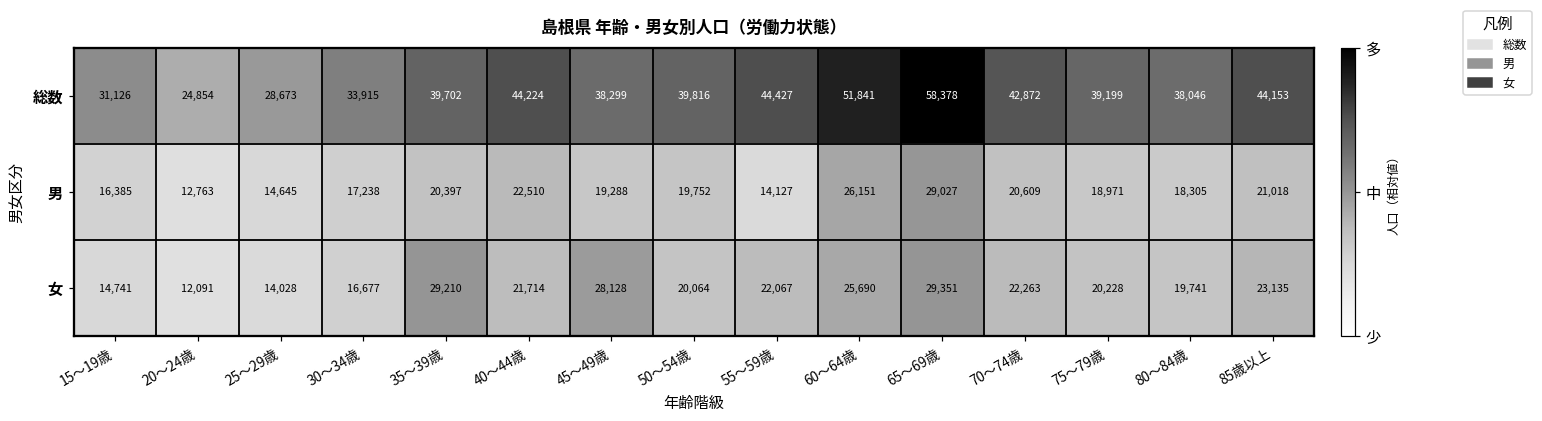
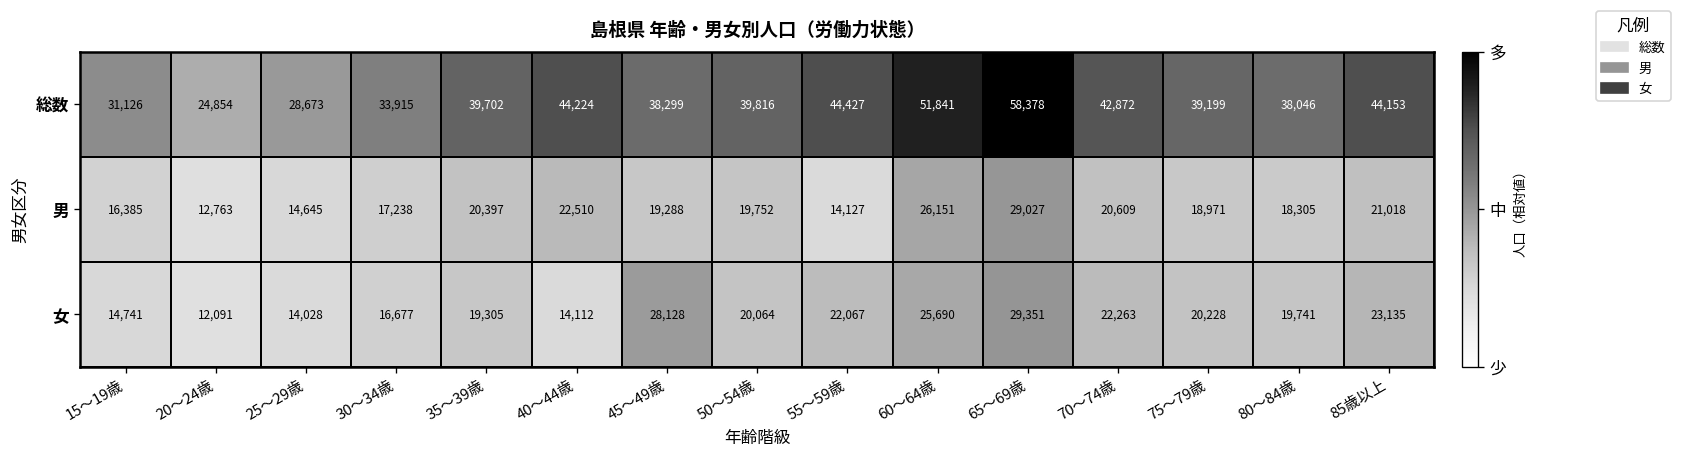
女, 35～39歳: 29,210 -> 19,305
女, 40～44歳: 21,714 -> 14,112
